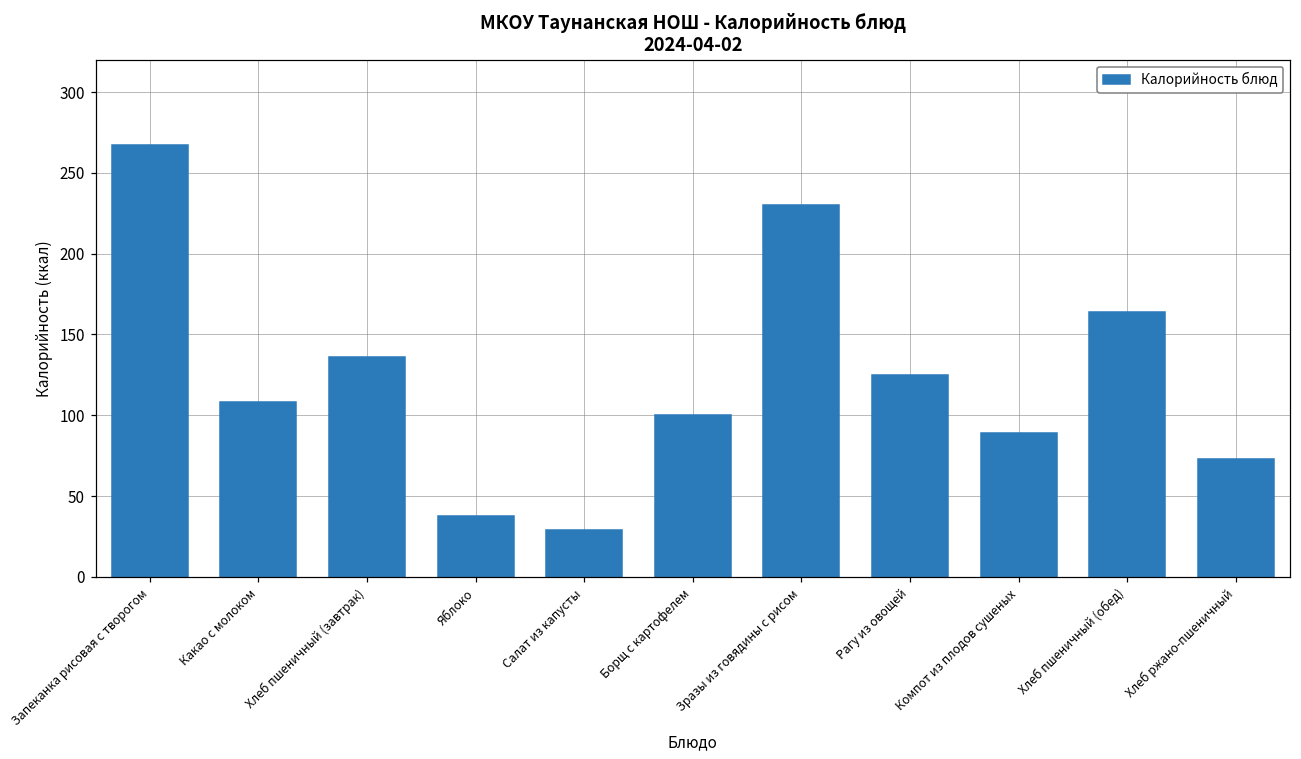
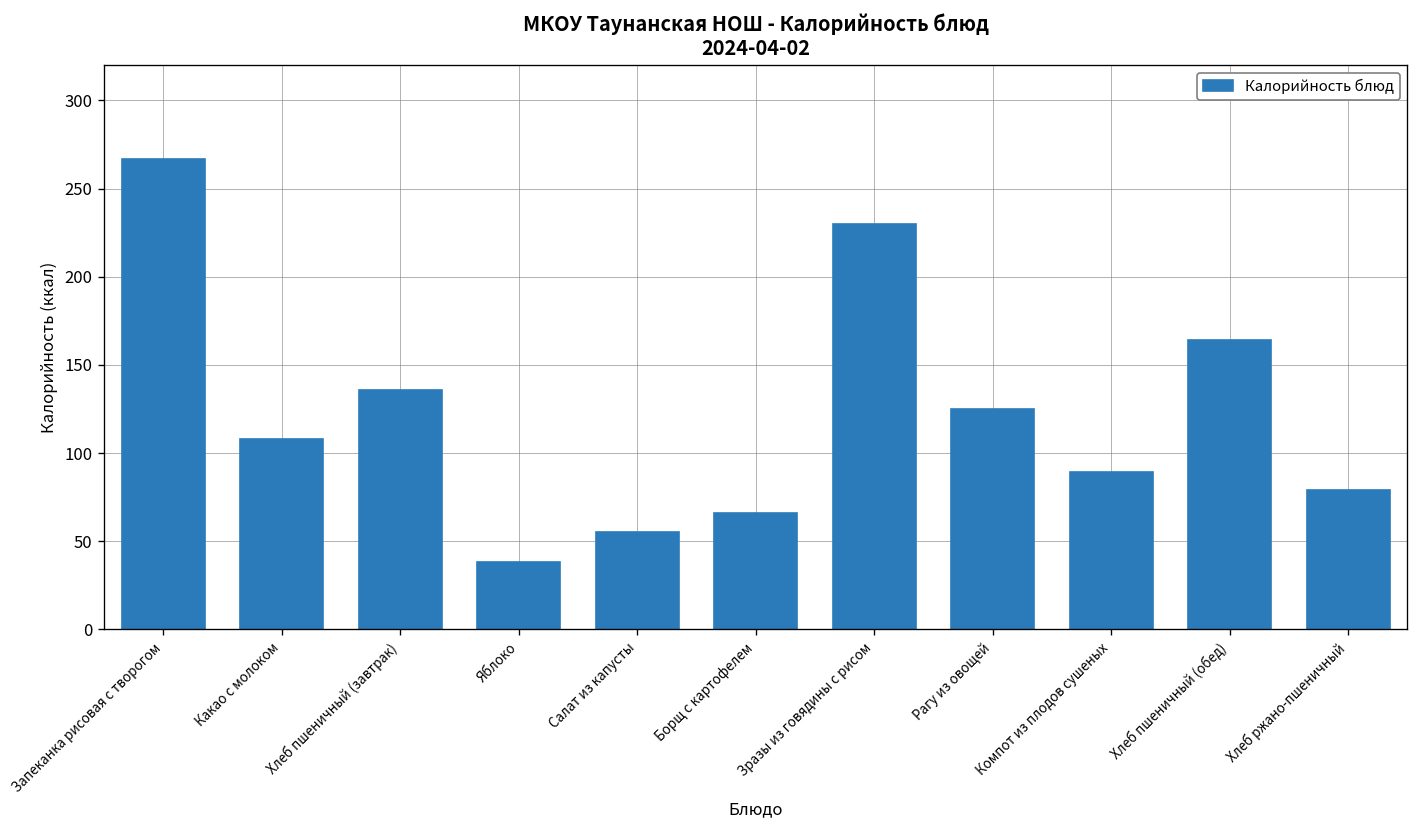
Салат из капусты: 29 -> 55
Борщ с картофелем: 100 -> 66
Хлеб ржано-пшеничный: 73 -> 79
